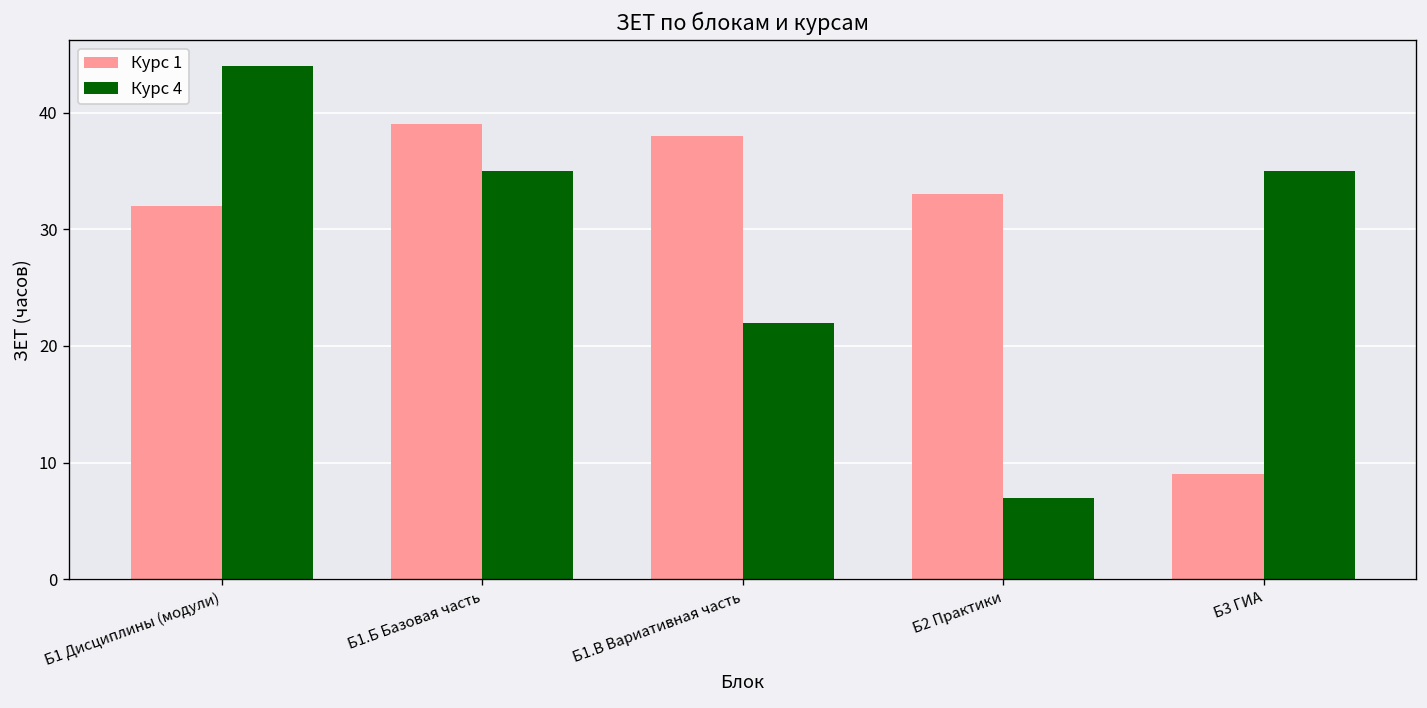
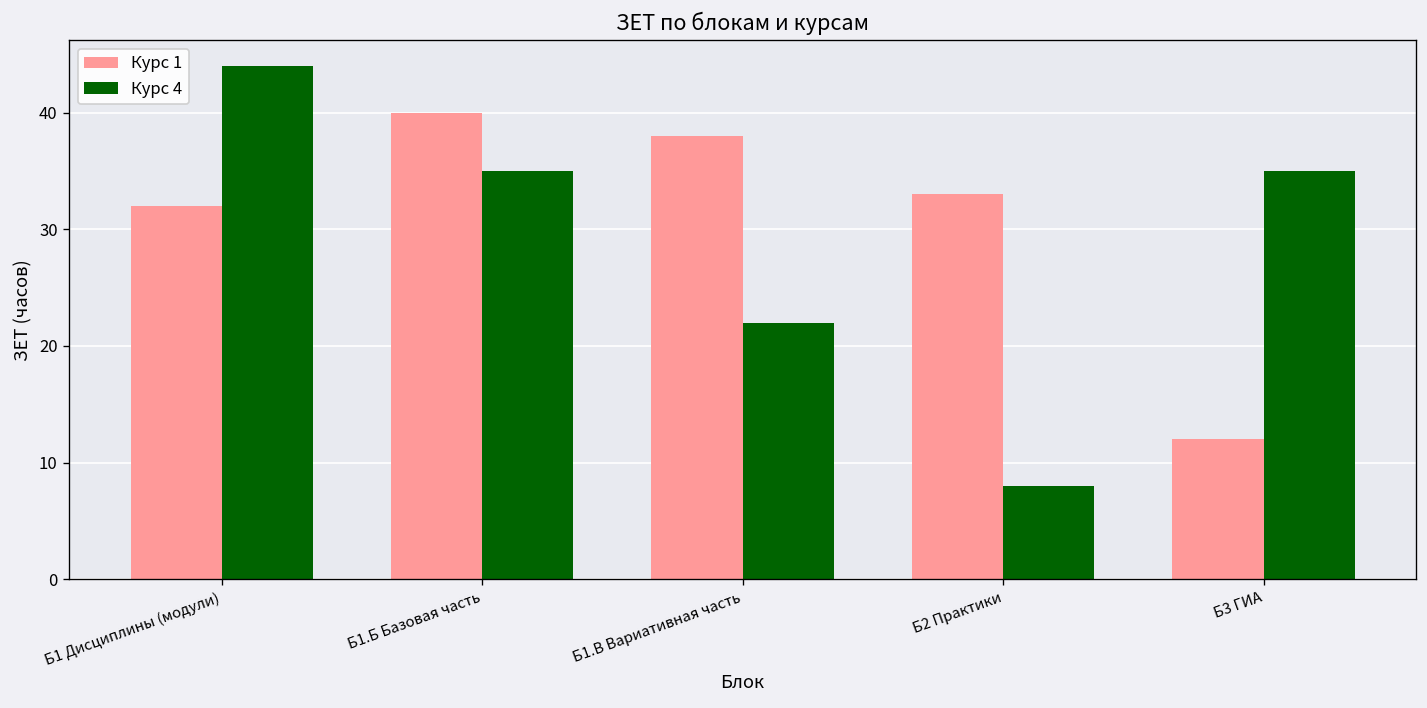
Курс 1, Б1.Б Базовая часть: 39 -> 40
Курс 4, Б2 Практики: 7 -> 8
Курс 1, Б3 ГИА: 9 -> 12
